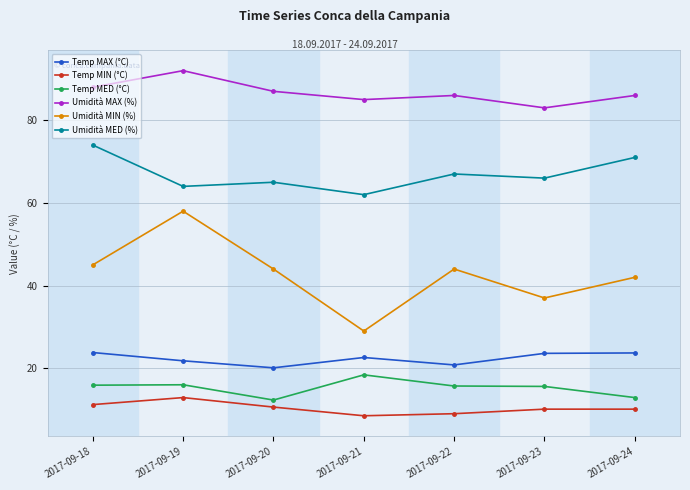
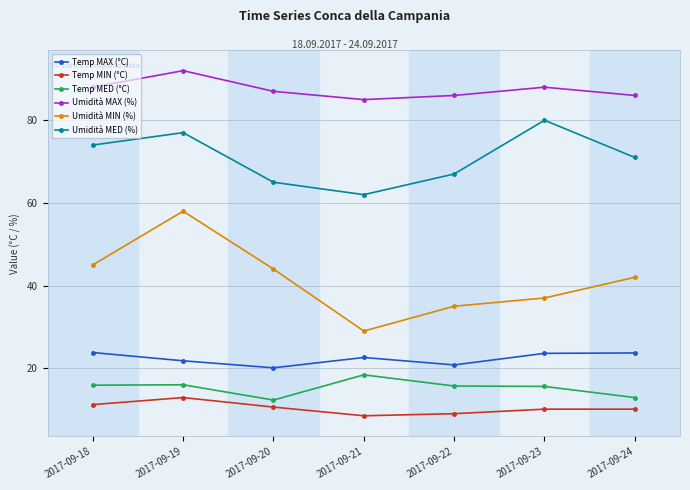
Umidità MED (%), 2017-09-19: 64 -> 77
Umidità MIN (%), 2017-09-22: 44 -> 35
Umidità MAX (%), 2017-09-23: 83 -> 88
Umidità MED (%), 2017-09-23: 66 -> 80
